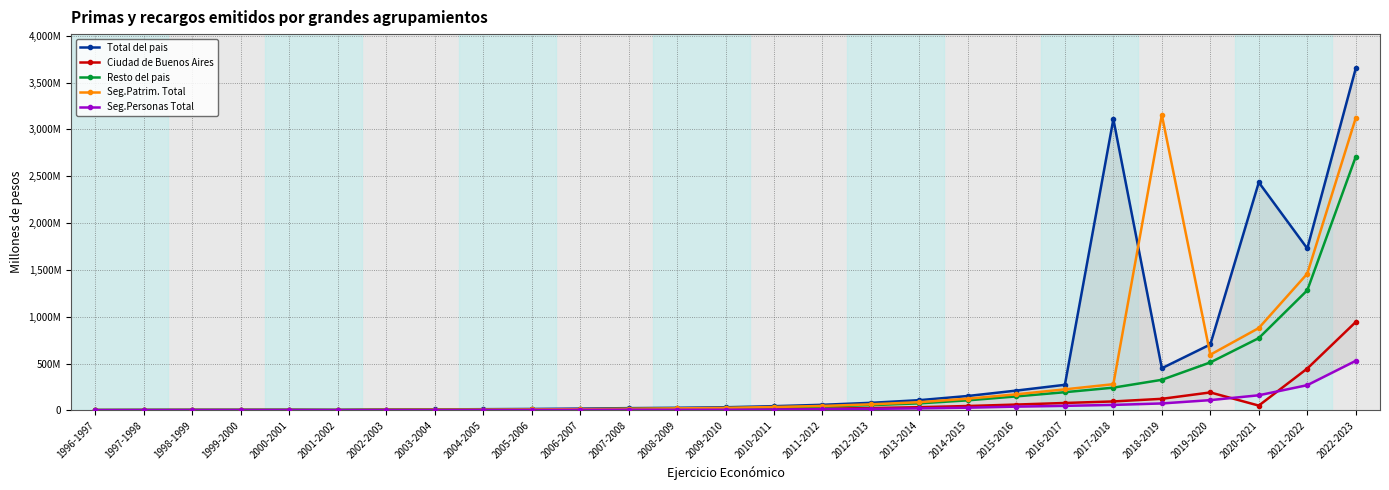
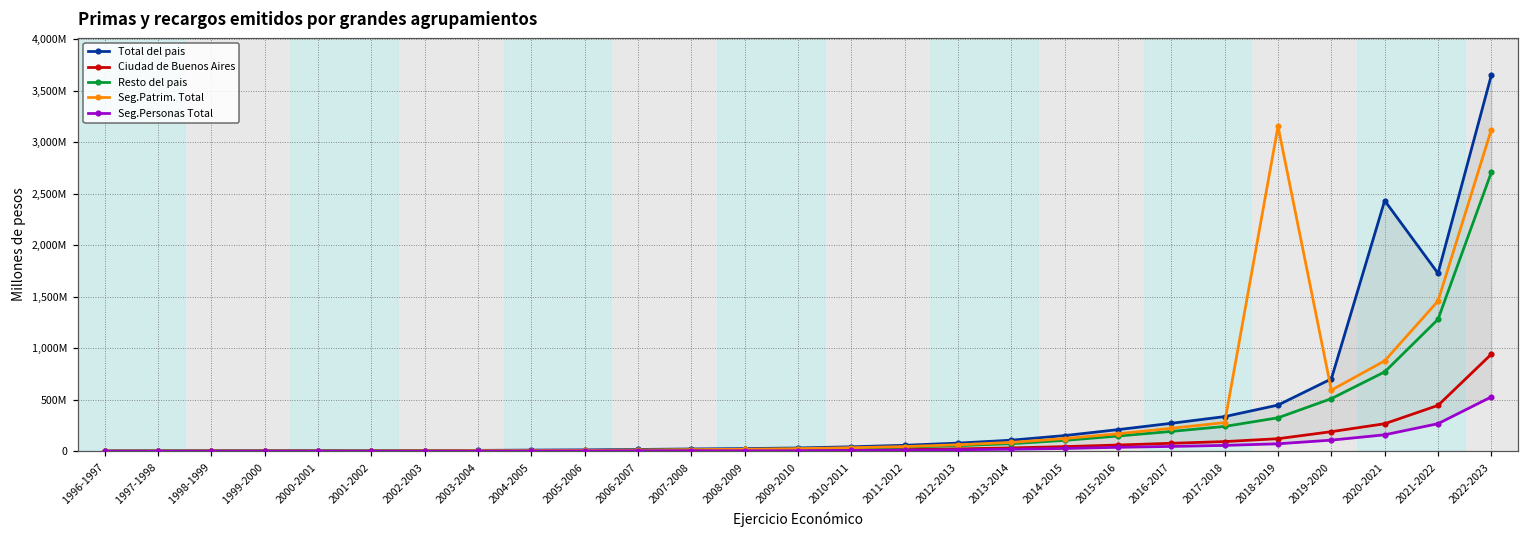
Total del pais, 2017-2018: 3,100,000,000 -> 300,000,000
Ciudad de Buenos Aires, 2020-2021: 100,000,000 -> 300,000,000
